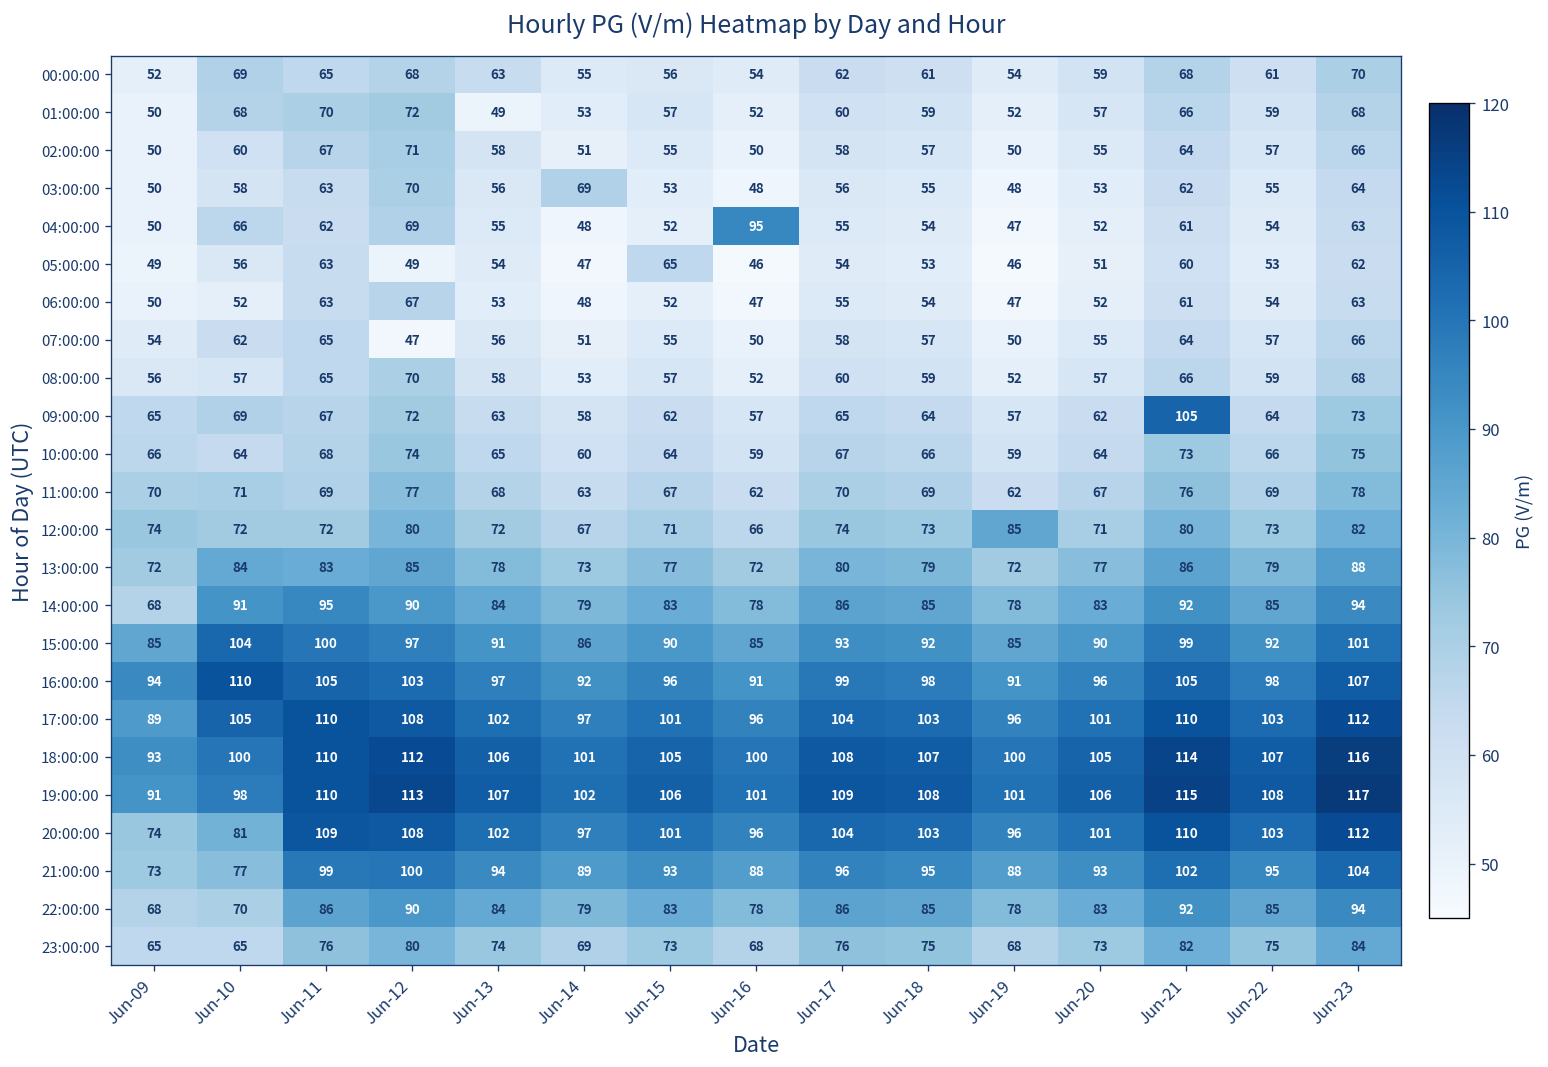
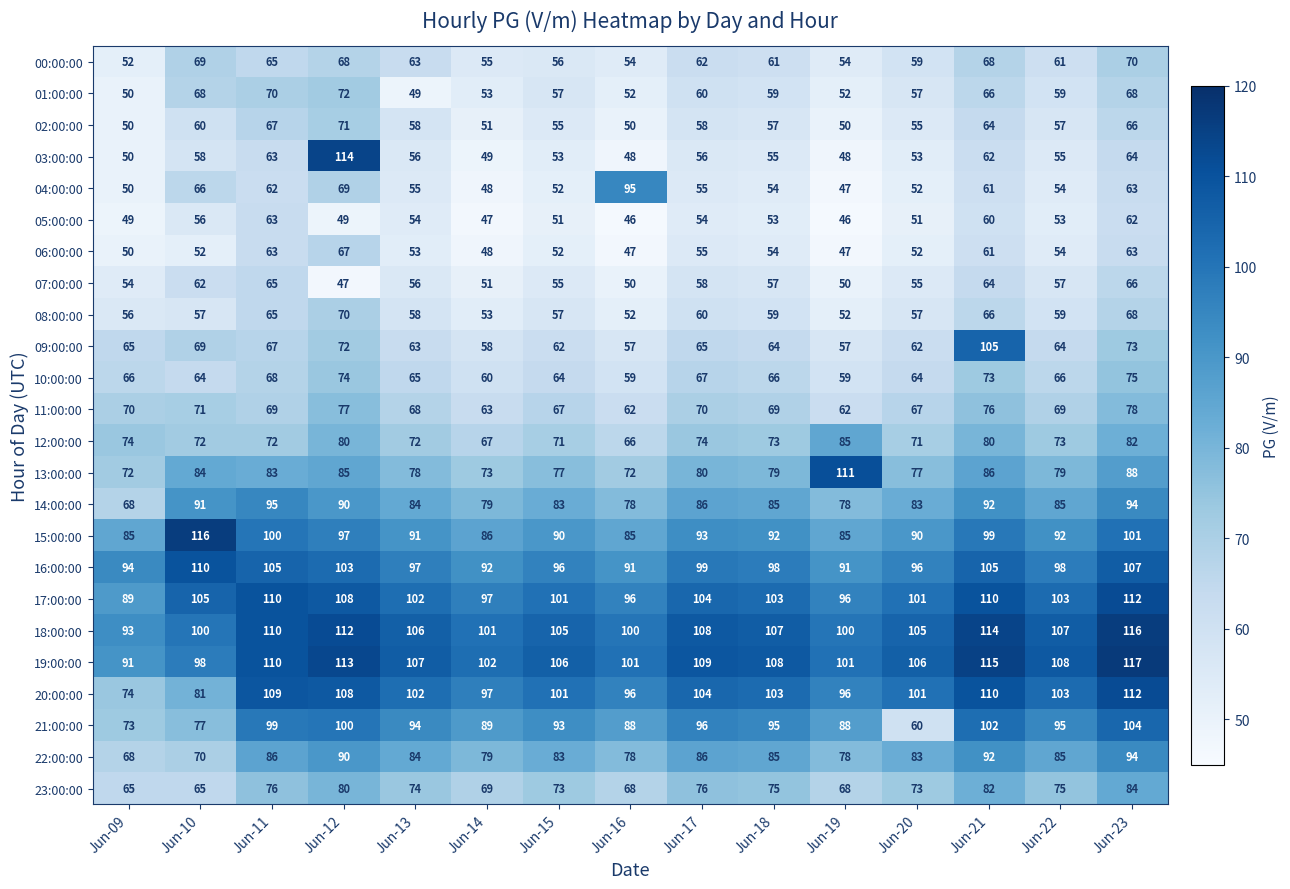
03:00:00, Jun-12: 70 -> 114
03:00:00, Jun-14: 69 -> 49
05:00:00, Jun-15: 65 -> 51
13:00:00, Jun-19: 72 -> 111
15:00:00, Jun-10: 104 -> 116
21:00:00, Jun-20: 93 -> 60
